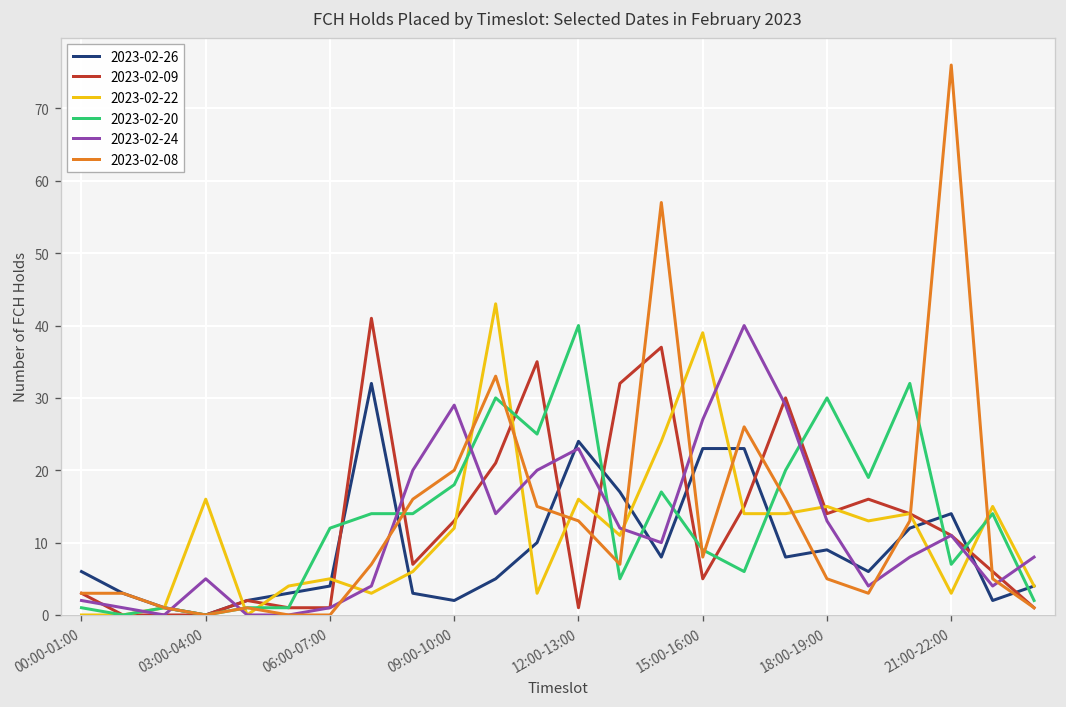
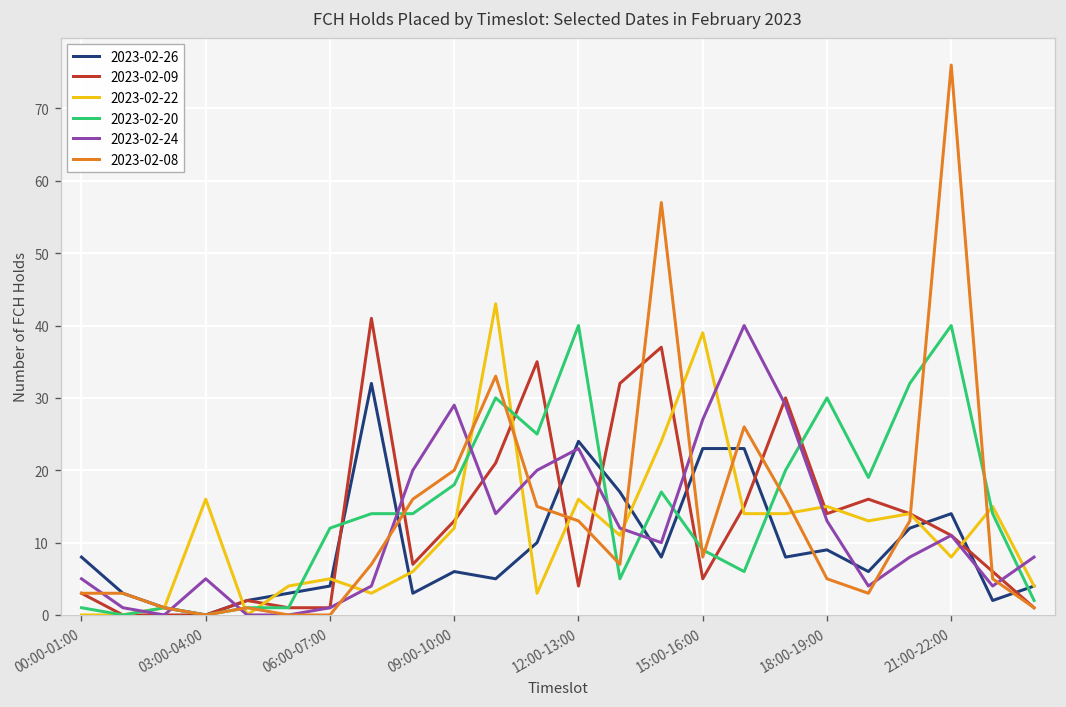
2023-02-26, 00:00-01:00: 6 -> 8
2023-02-24, 00:00-01:00: 2 -> 5
2023-02-26, 09:00-10:00: 2 -> 6
2023-02-09, 12:00-13:00: 1 -> 4
2023-02-22, 21:00-22:00: 3 -> 8
2023-02-20, 21:00-22:00: 7 -> 40
